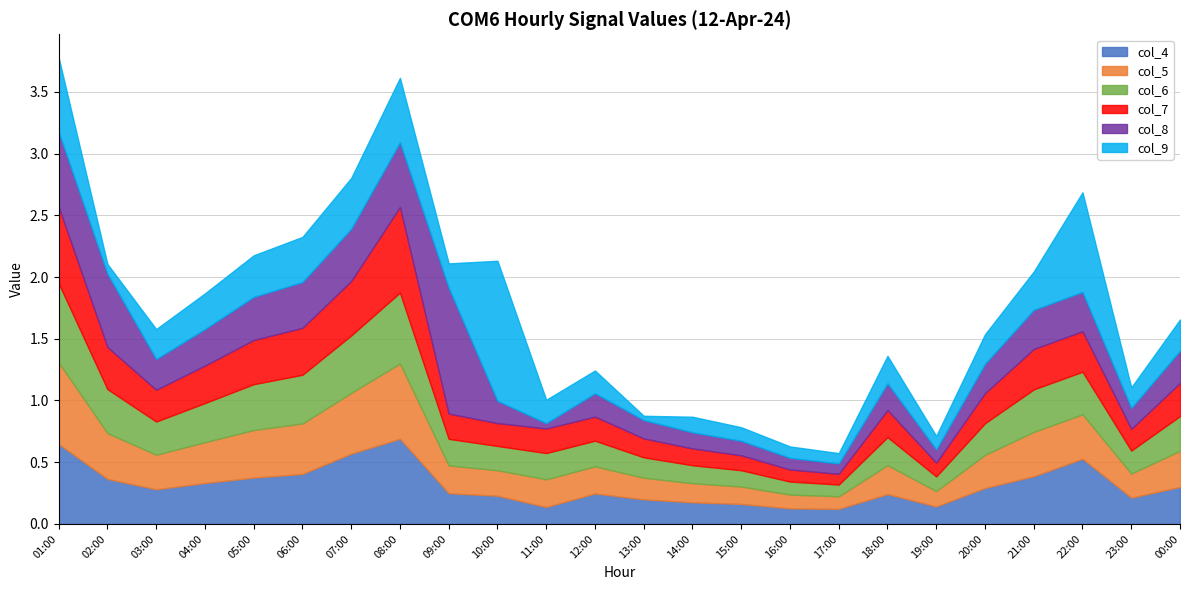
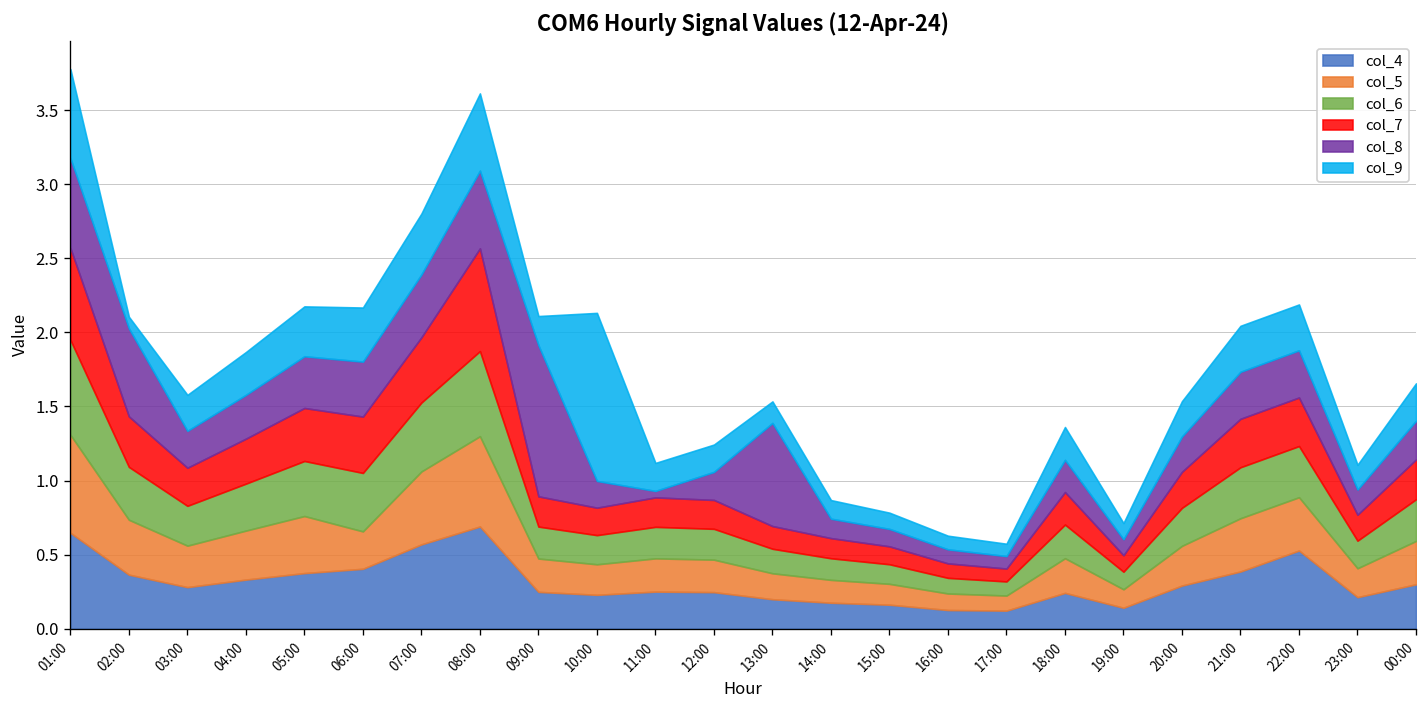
col_5, 06:00: 0.41 -> 0.25
col_4, 11:00: 0.14 -> 0.25
col_8, 13:00: 0.15 -> 0.70
col_9, 13:00: 0.03 -> 0.15
col_9, 22:00: 0.81 -> 0.31
